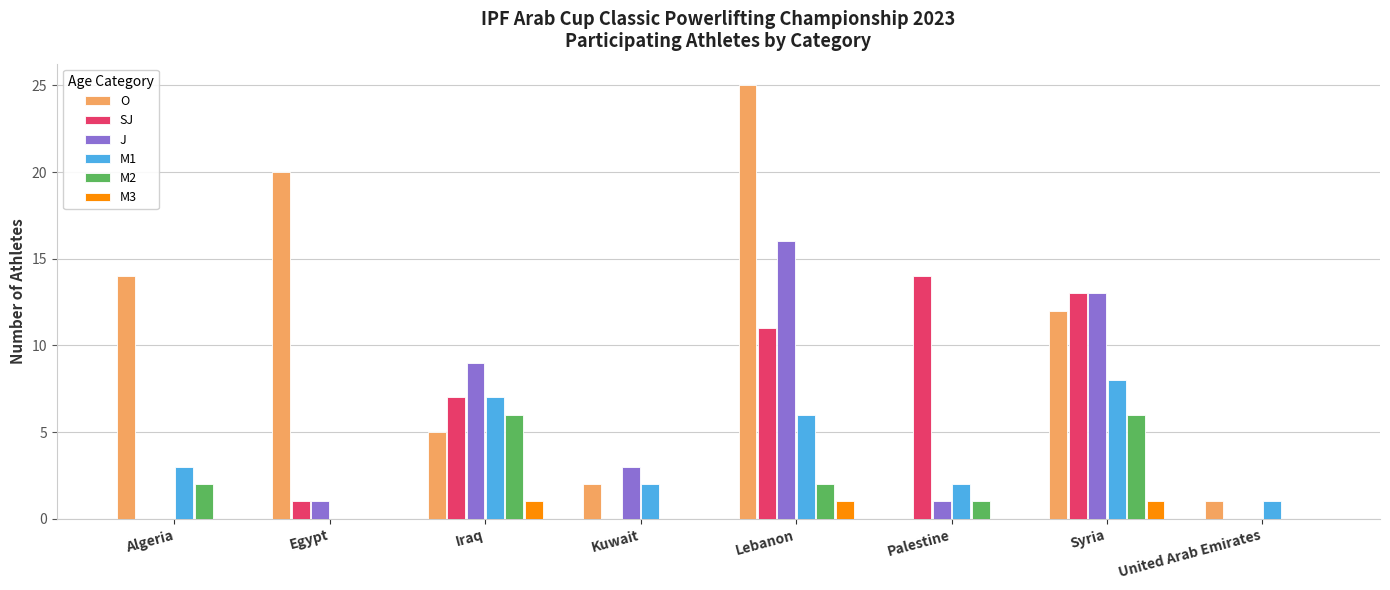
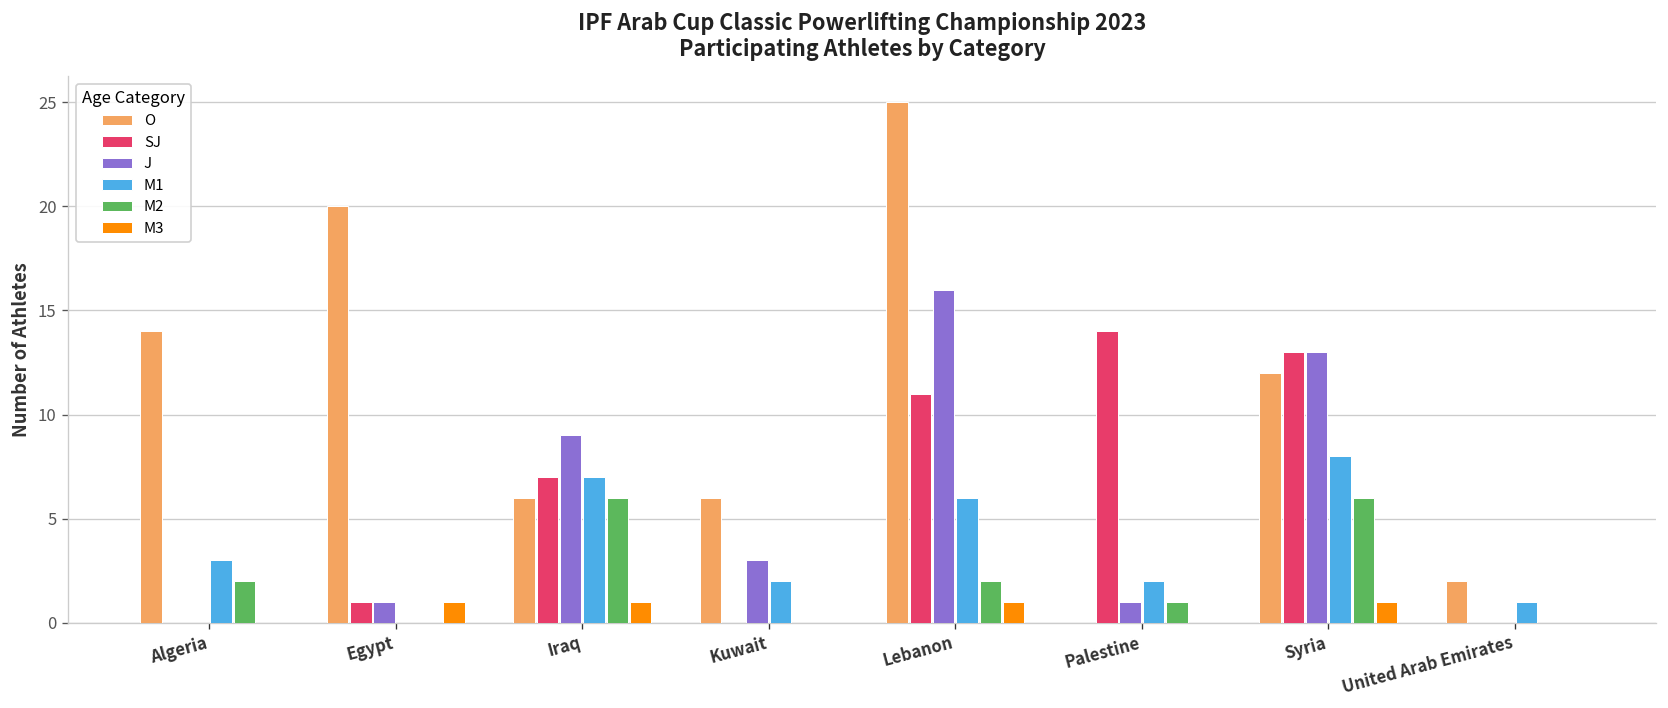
M3, Egypt: 0 -> 1
O, Iraq: 5 -> 6
O, Kuwait: 2 -> 6
O, United Arab Emirates: 1 -> 2
